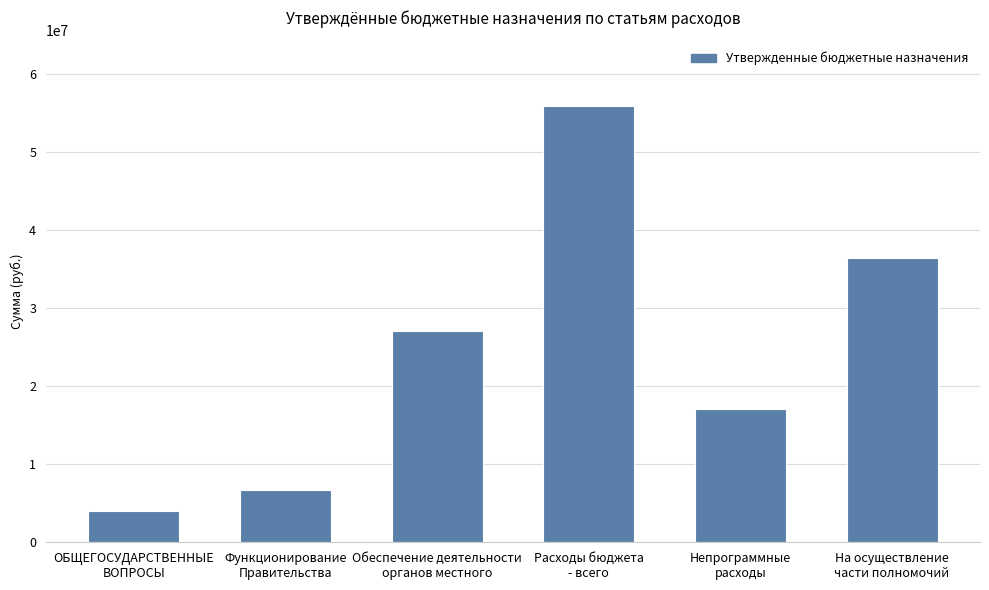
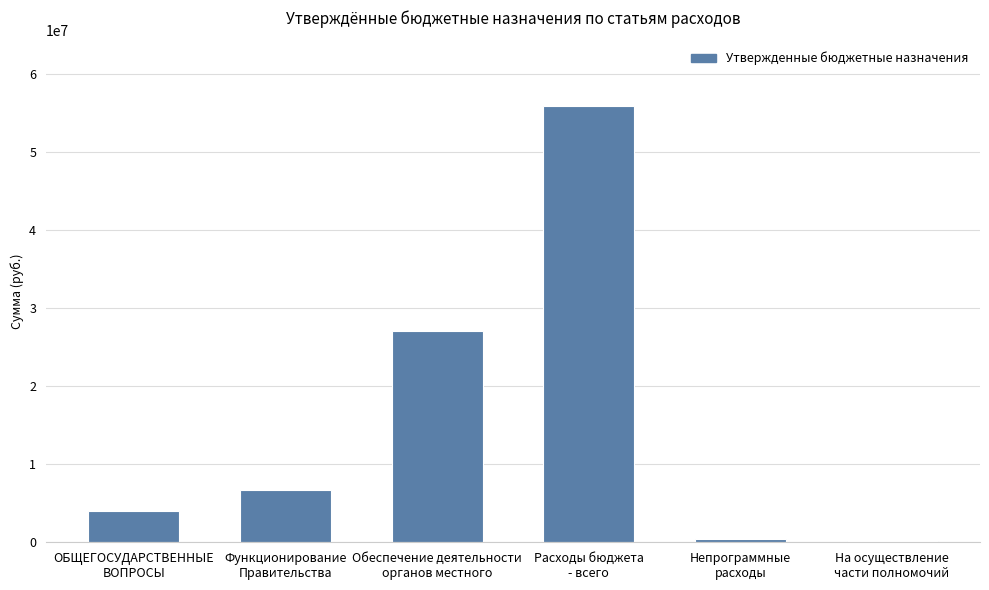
Непрограммные расходы: 17000000 -> 0
На осуществление части полномочий: 36000000 -> 0
